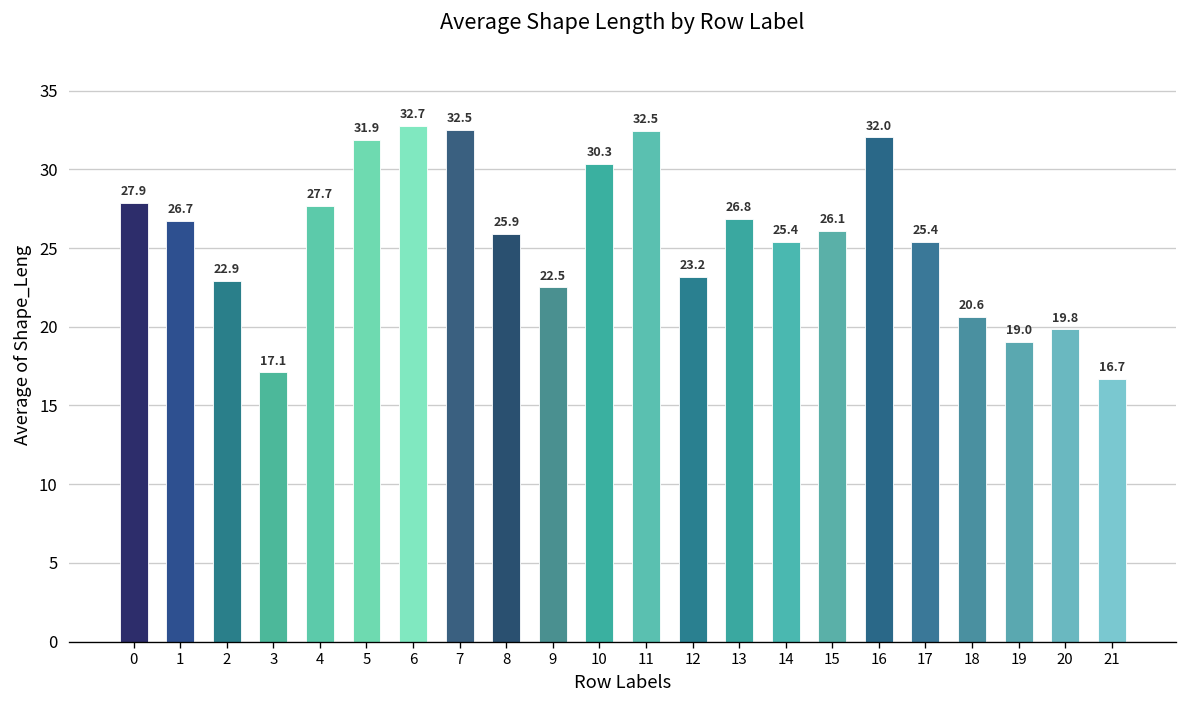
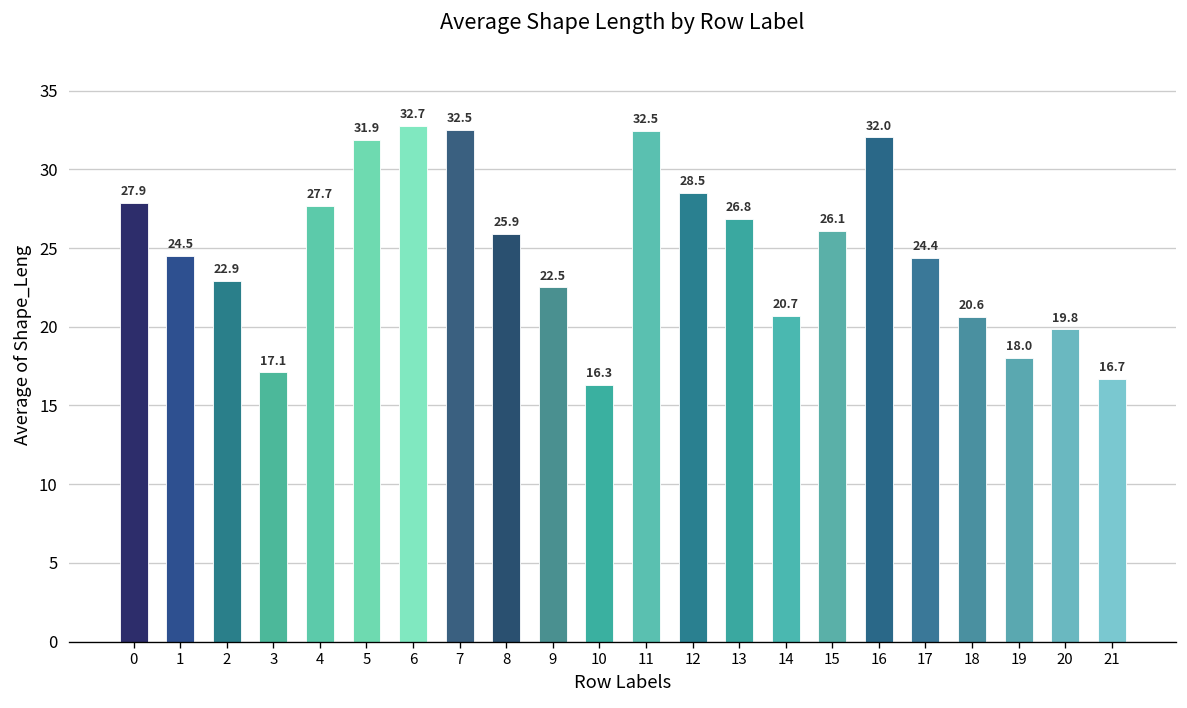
1: 26.7 -> 24.5
10: 30.3 -> 16.3
12: 23.2 -> 28.5
14: 25.4 -> 20.7
17: 25.4 -> 24.4
19: 19.0 -> 18.0
